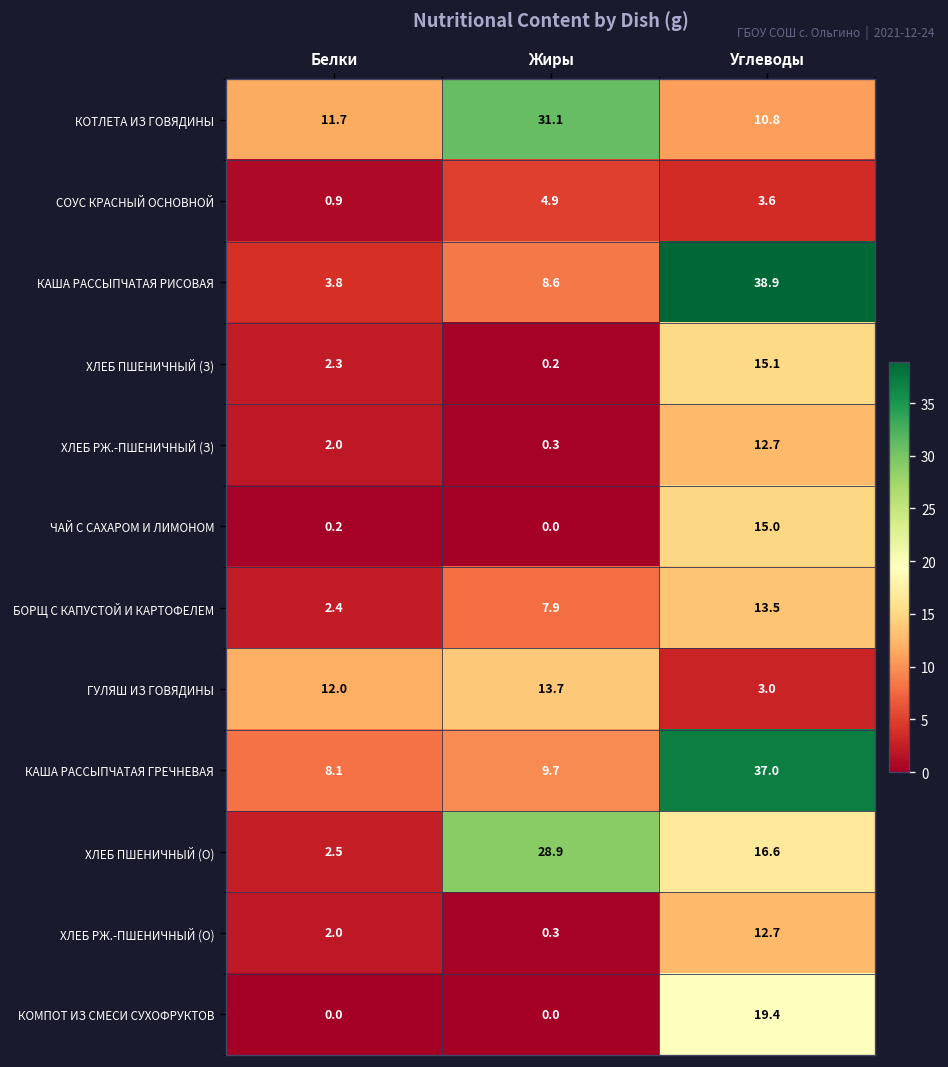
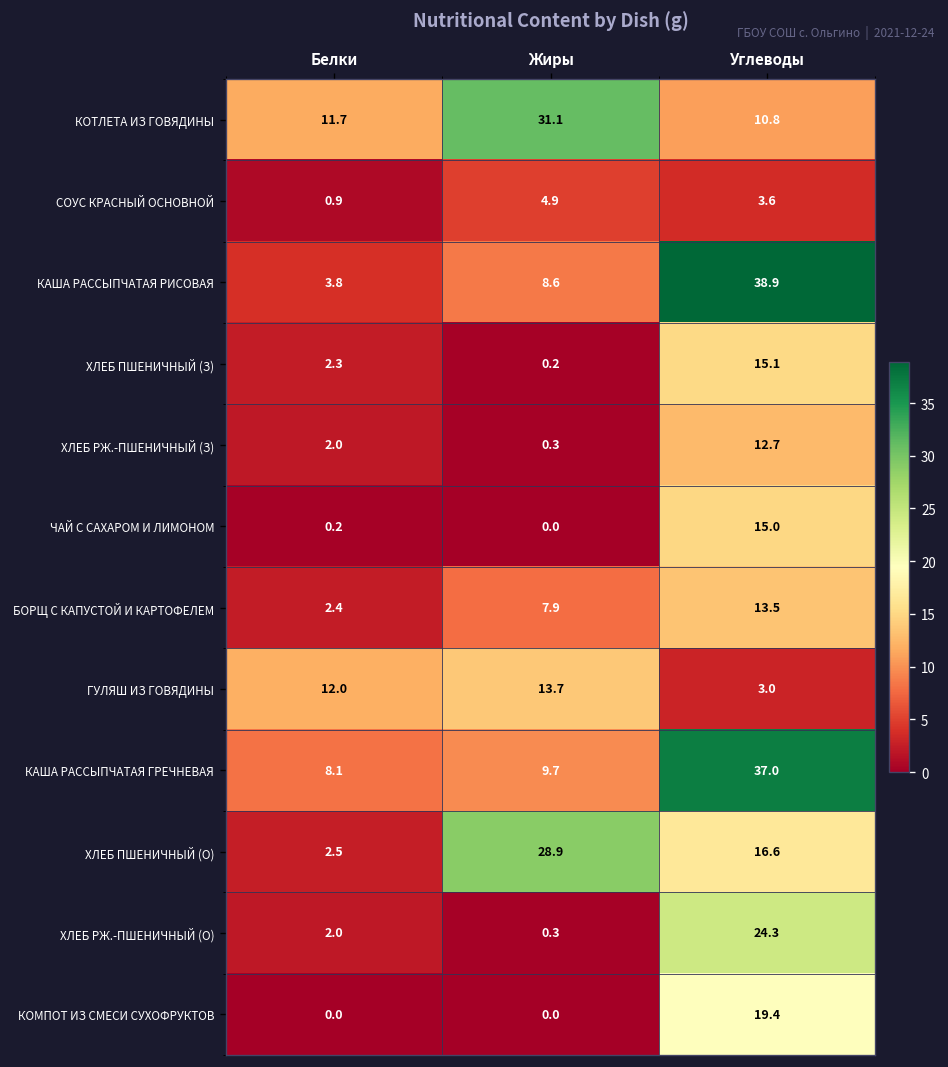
ХЛЕБ РЖ.-ПШЕНИЧНЫЙ (О), Углеводы: 12.7 -> 24.3
